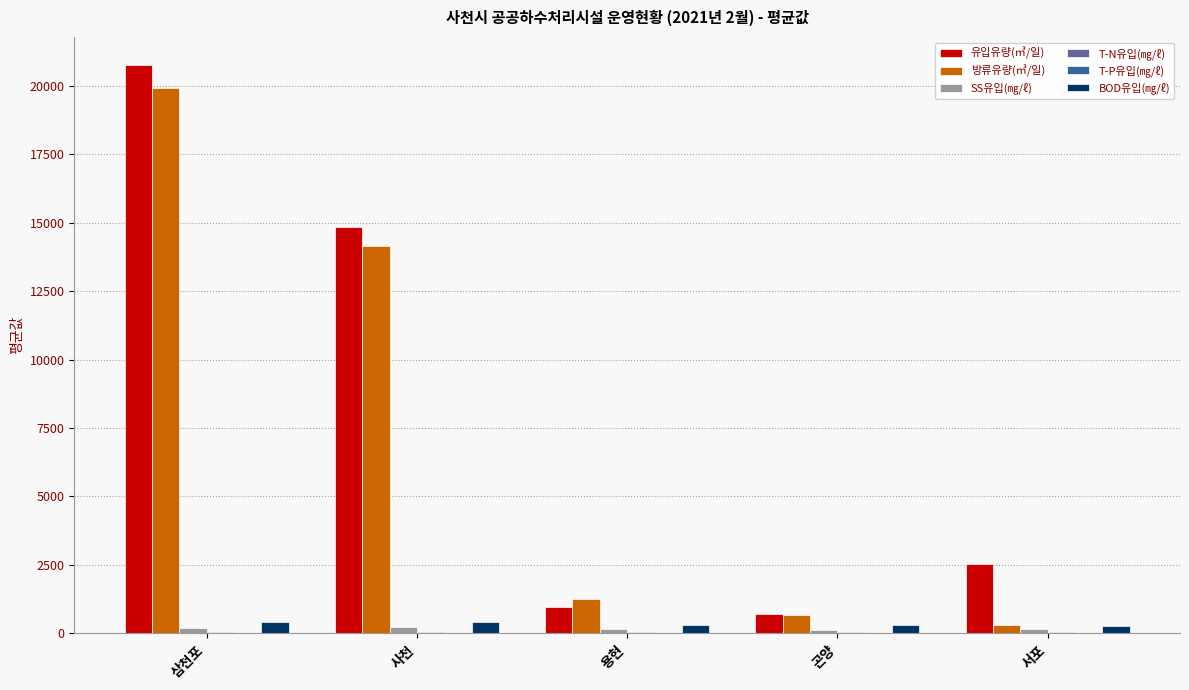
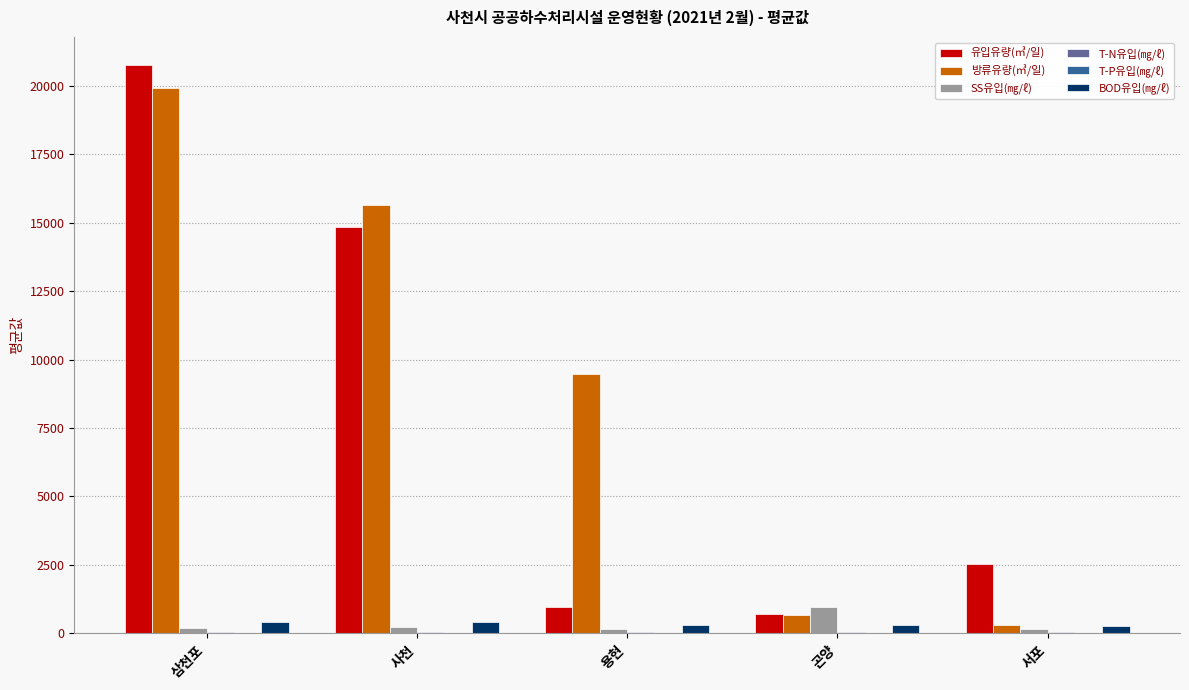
방류유량(㎥/일), 사천: 14200 -> 15600
방류유량(㎥/일), 용현: 1200 -> 9500
SS유입(㎎/ℓ), 곤양: 100 -> 1000
